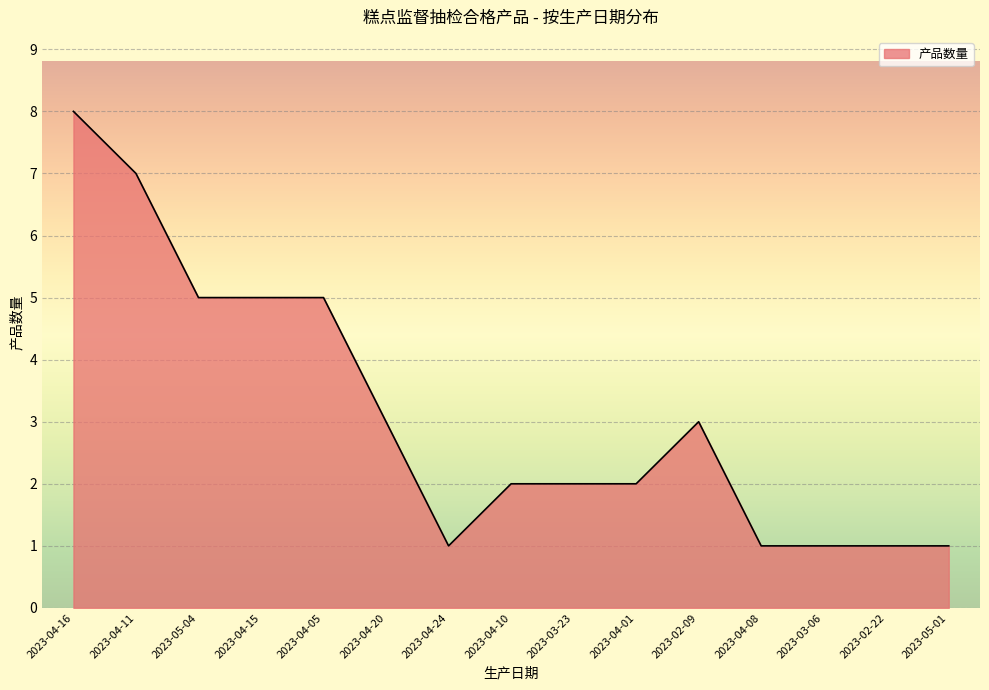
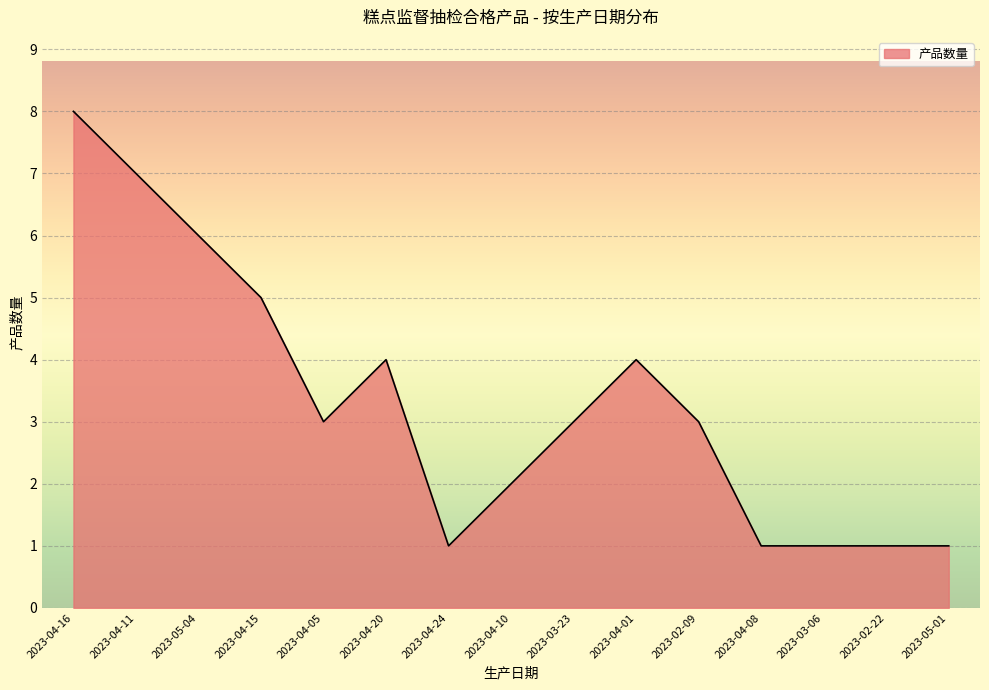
2023-05-04: 5 -> 6
2023-04-05: 5 -> 3
2023-04-20: 3 -> 4
2023-03-23: 2 -> 3
2023-04-01: 2 -> 4
